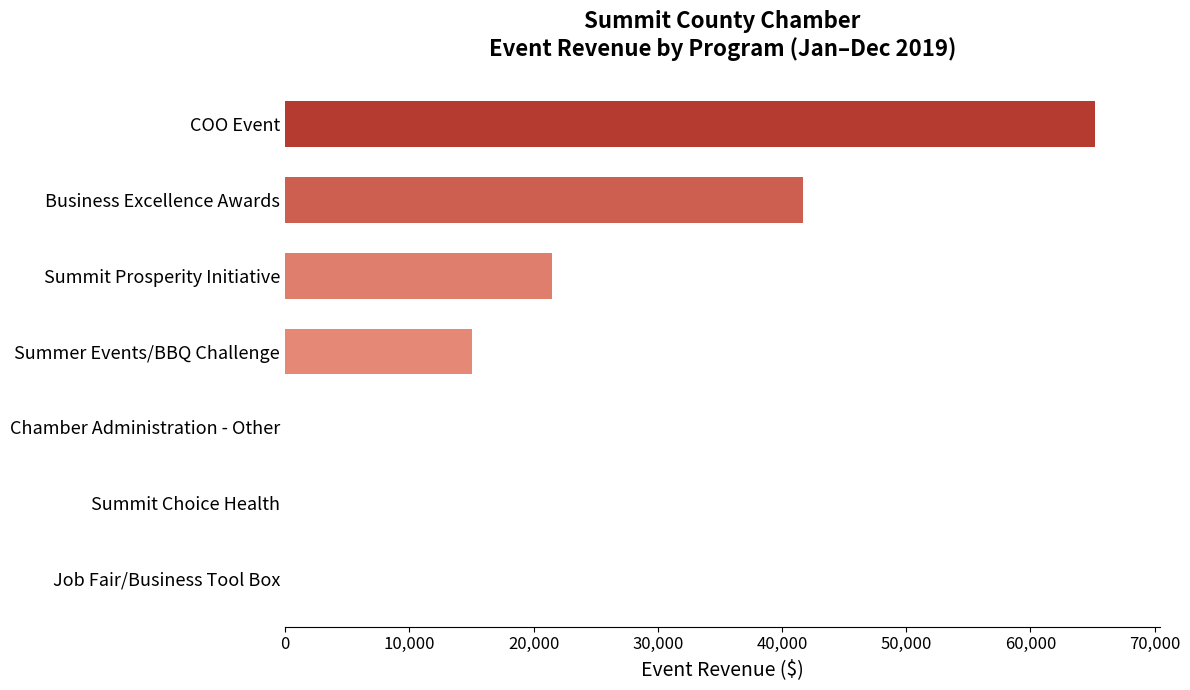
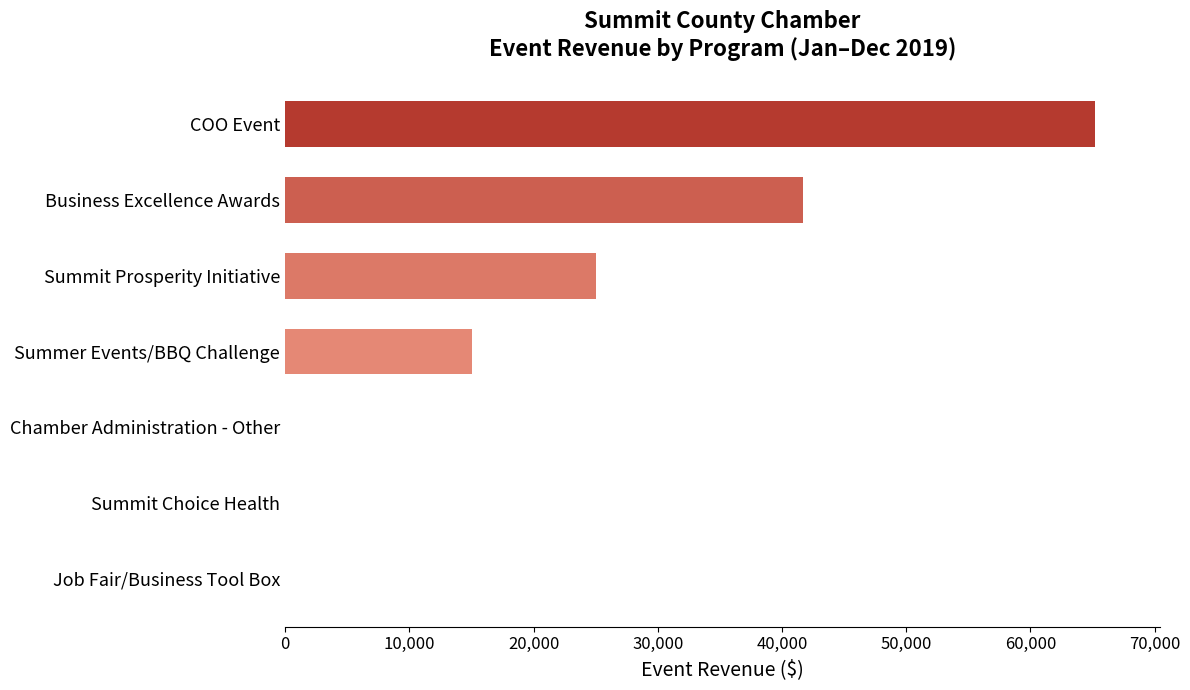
Summit Prosperity Initiative: 21,500 -> 25,000
